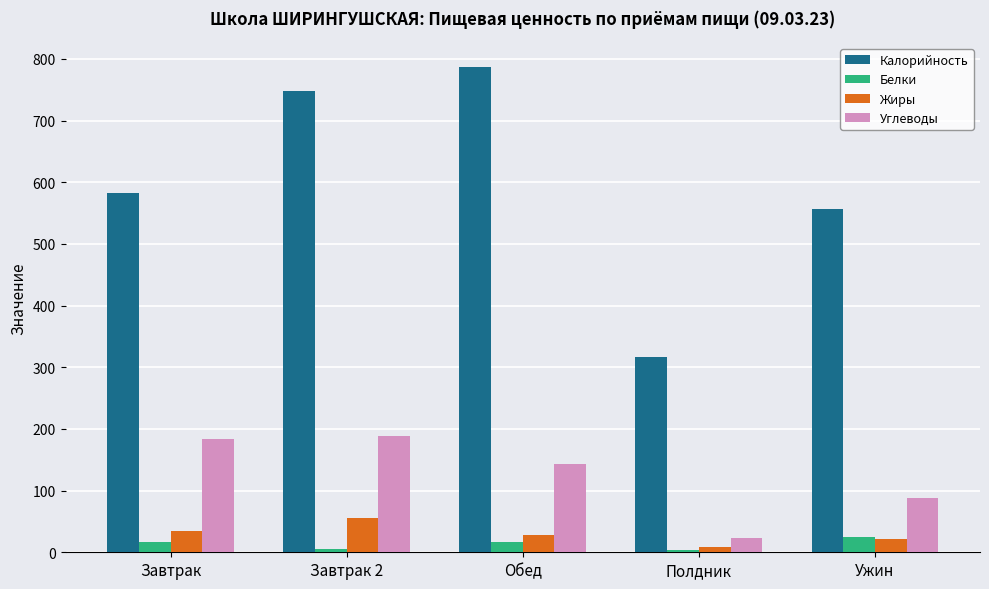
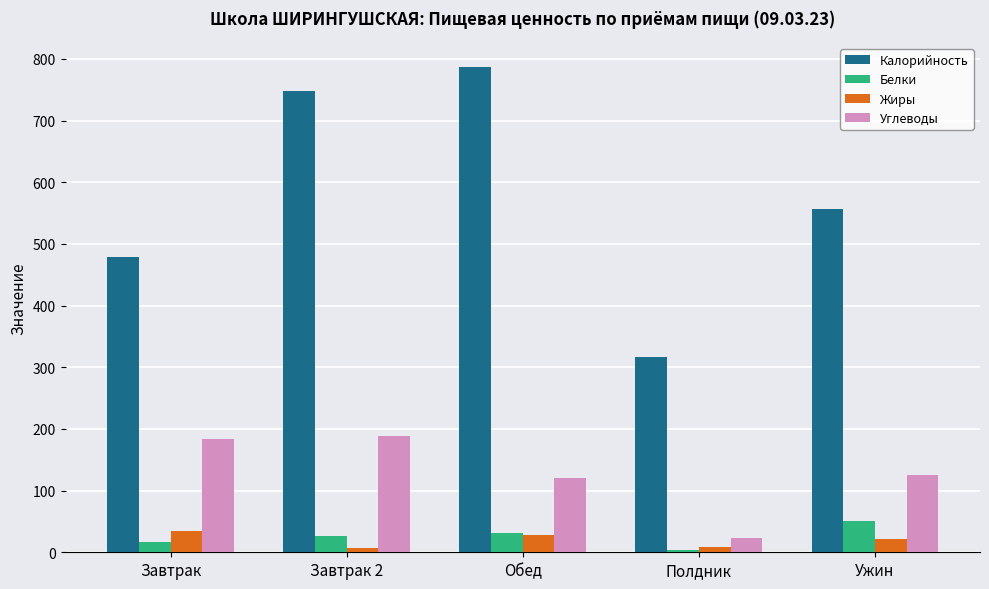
Калорийность, Завтрак: 580 -> 480
Белки, Завтрак 2: 10 -> 30
Жиры, Завтрак 2: 60 -> 10
Белки, Обед: 20 -> 30
Углеводы, Обед: 140 -> 120
Белки, Ужин: 30 -> 50
Углеводы, Ужин: 90 -> 130
